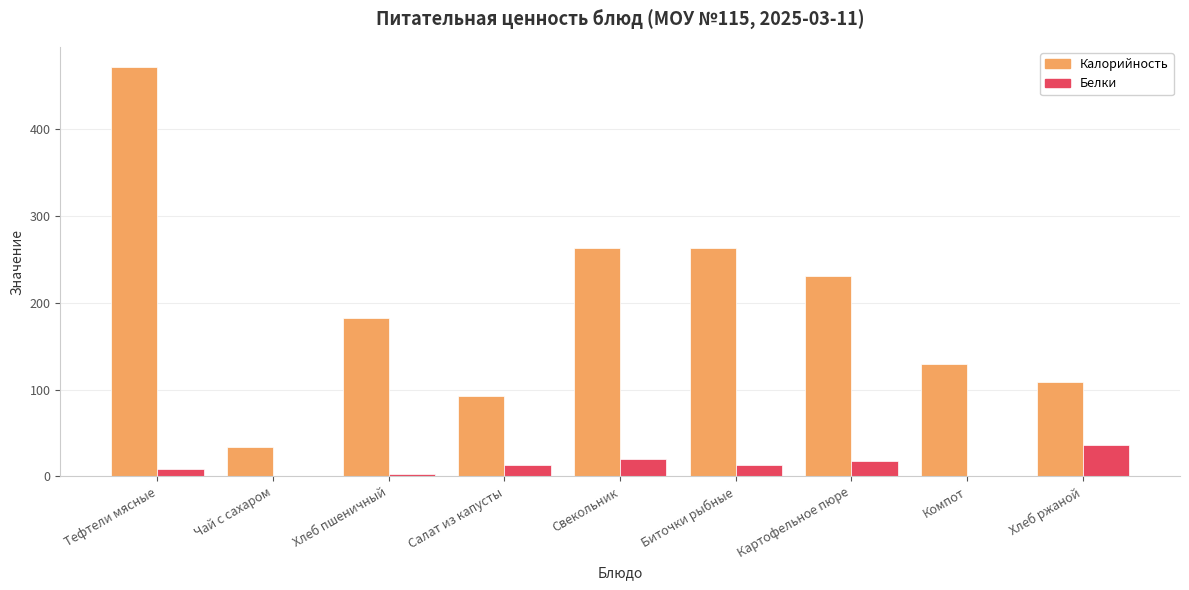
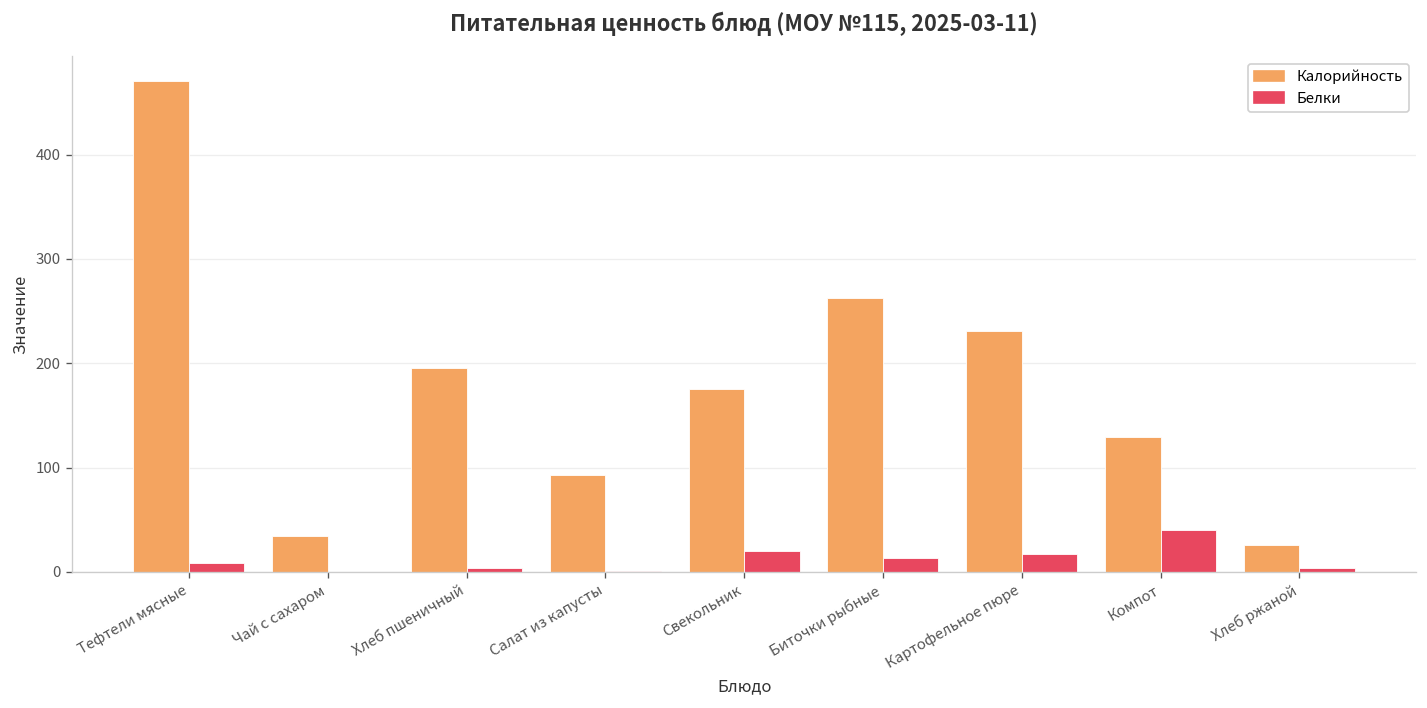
Калорийность, Хлеб пшеничный: 180 -> 200
Белки, Салат из капусты: 10 -> 0
Калорийность, Свекольник: 260 -> 180
Белки, Компот: 0 -> 40
Калорийность, Хлеб ржаной: 110 -> 30
Белки, Хлеб ржаной: 40 -> 0
